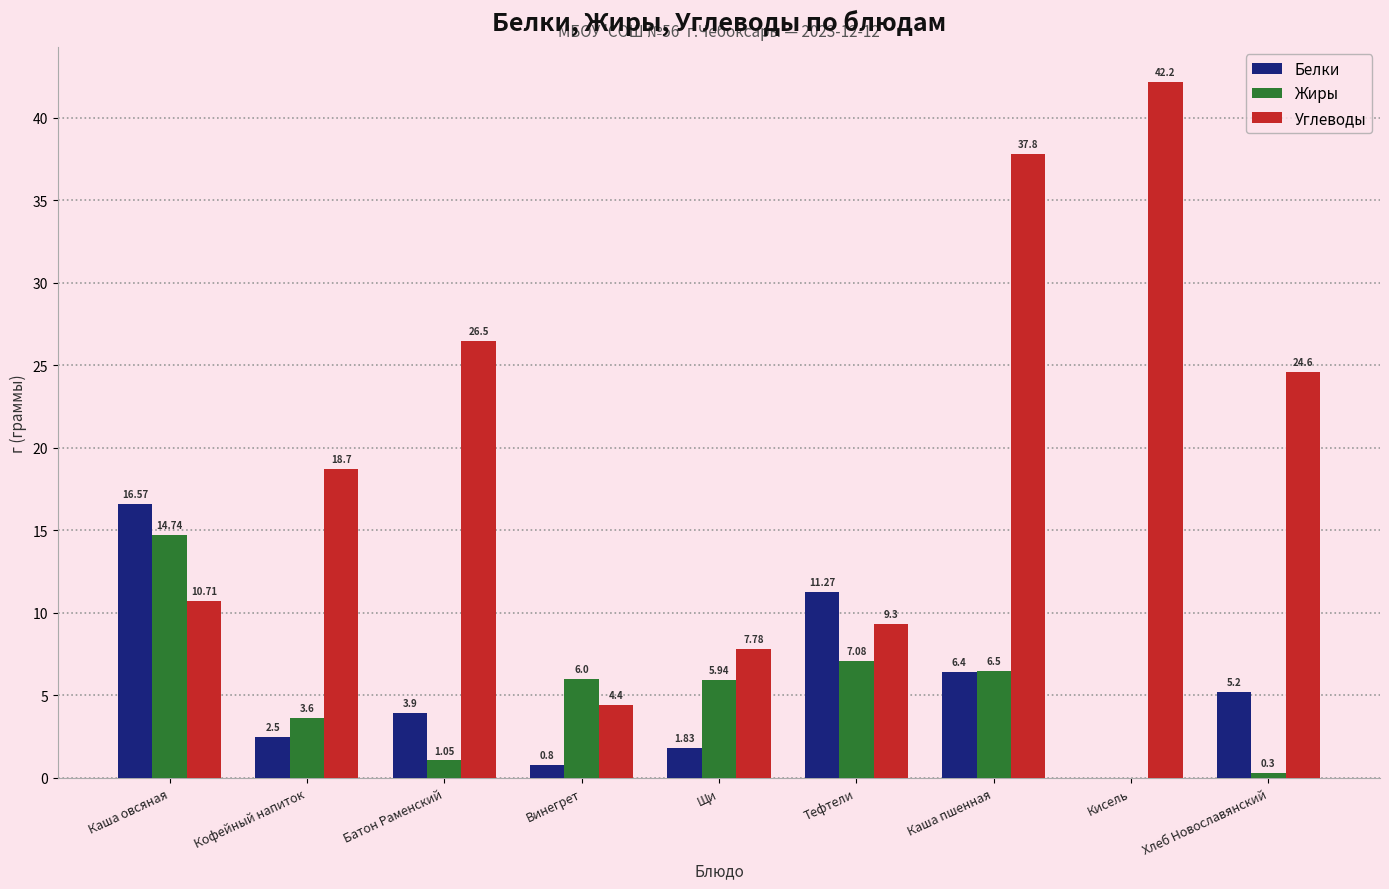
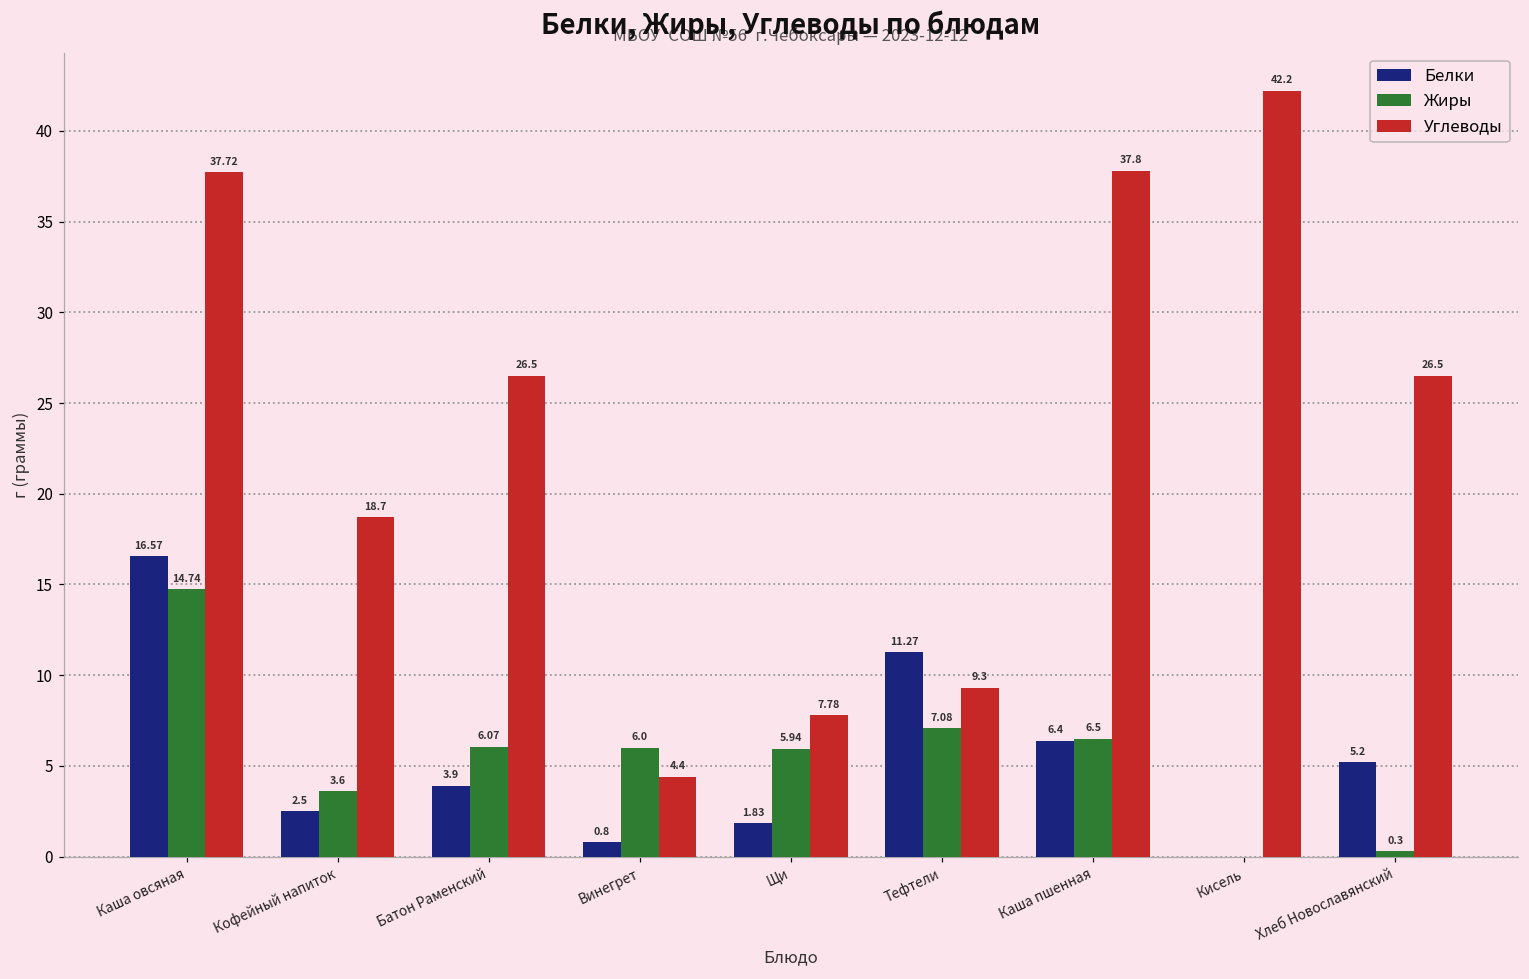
Углеводы, Каша овсяная: 10.71 -> 37.72
Жиры, Батон Раменский: 1.05 -> 6.07
Углеводы, Хлеб Новославянский: 24.6 -> 26.5
